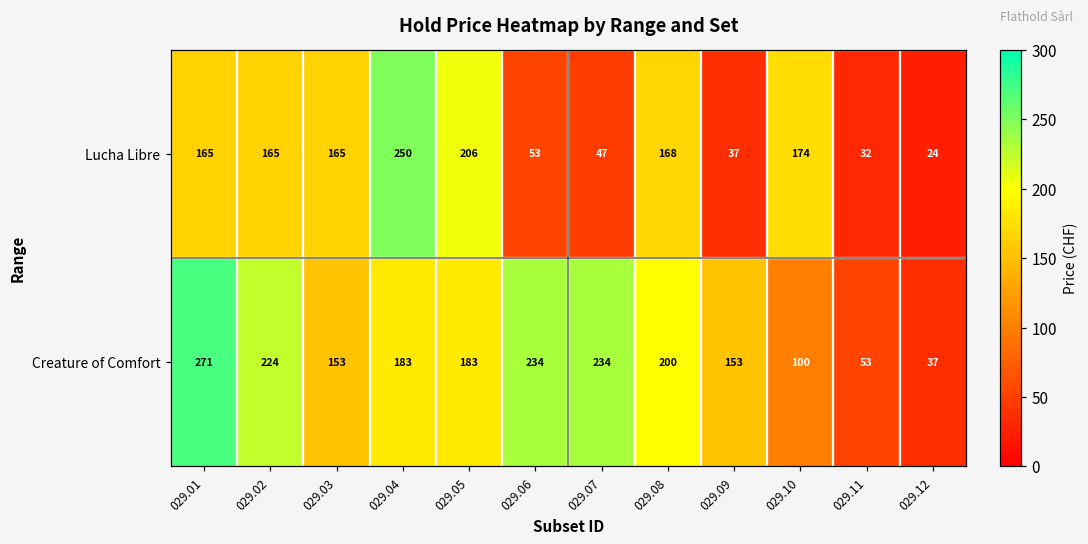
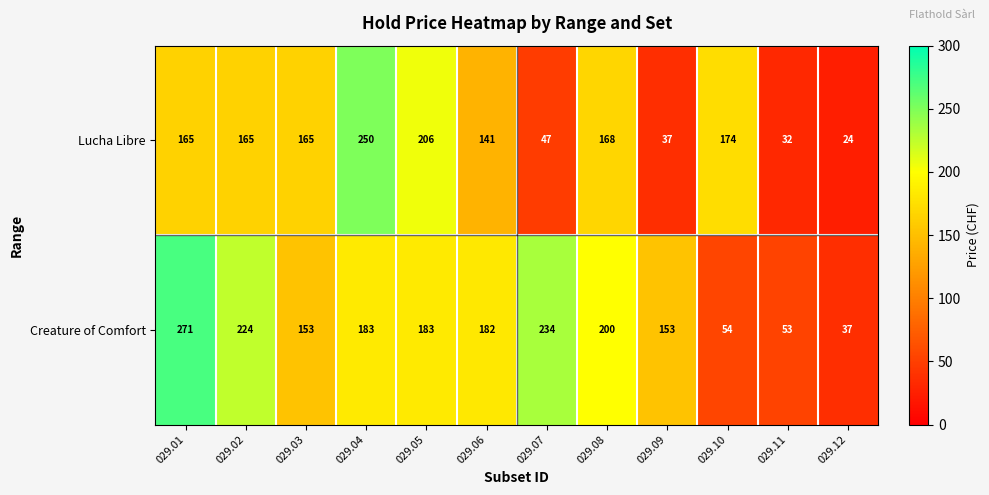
Lucha Libre, 029.06: 53 -> 141
Creature of Comfort, 029.06: 234 -> 182
Creature of Comfort, 029.10: 100 -> 54
